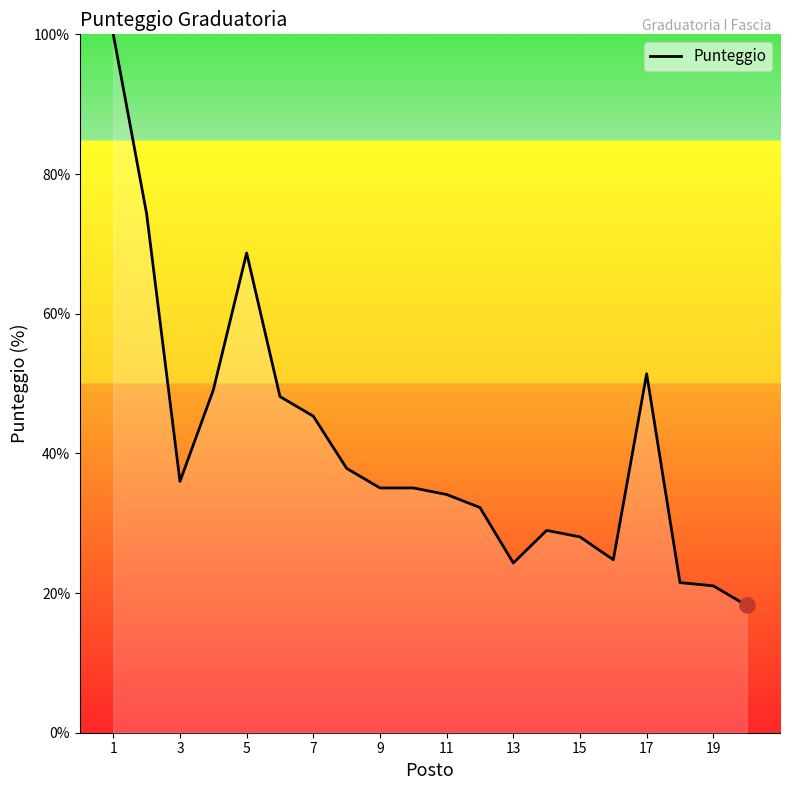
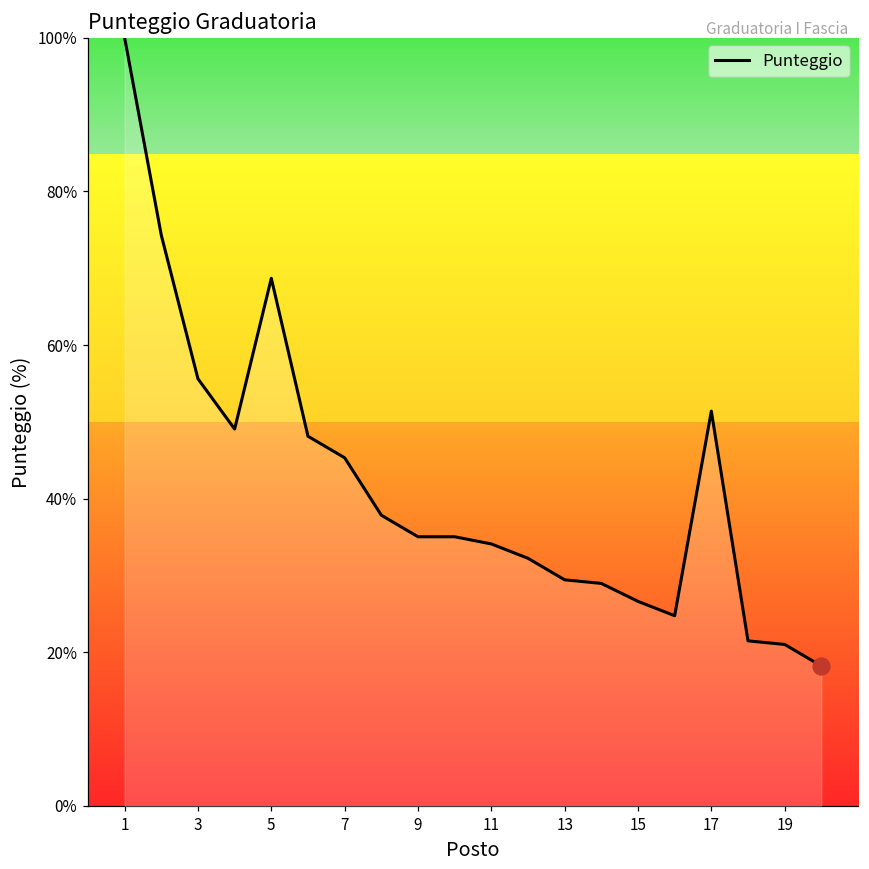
Punteggio, 3: 36% -> 56%
Punteggio, 13: 24% -> 29%
Punteggio, 15: 28% -> 27%
